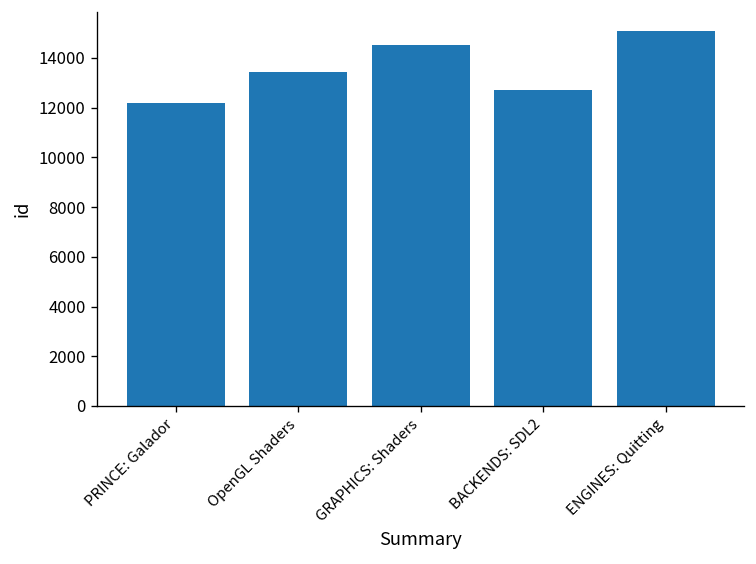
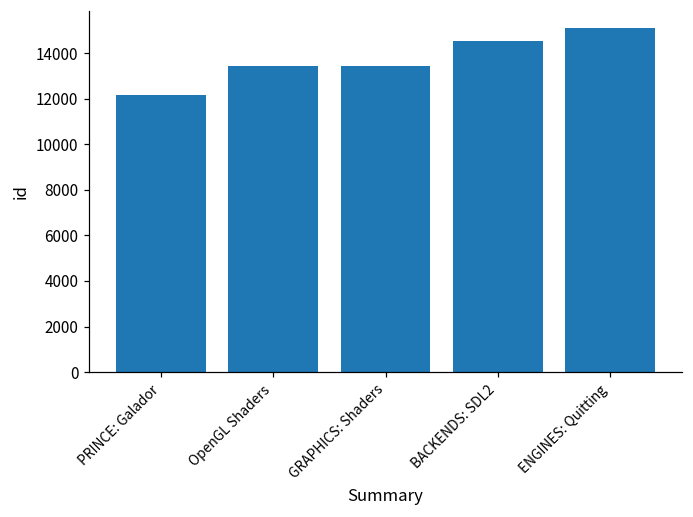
GRAPHICS: Shaders: 14500 -> 13400
BACKENDS: SDL2: 12700 -> 14500
